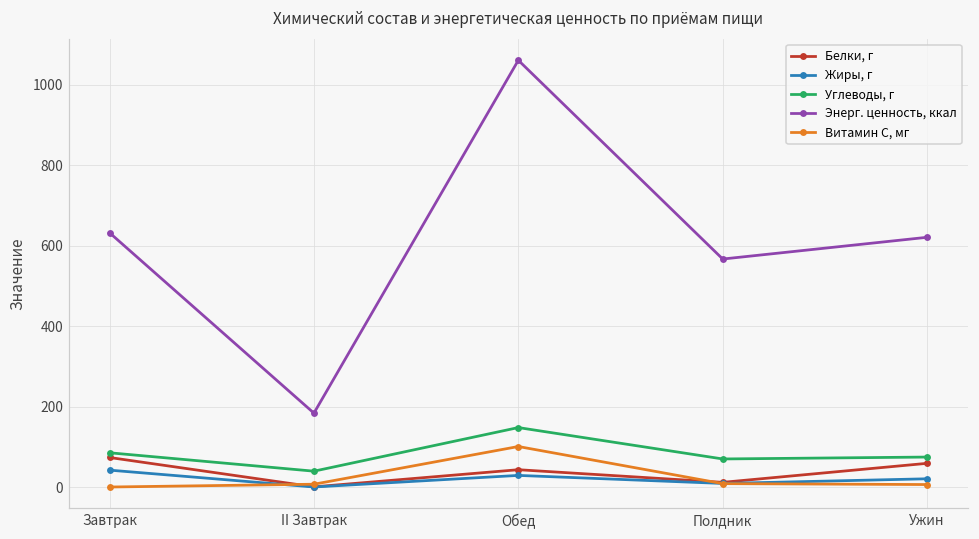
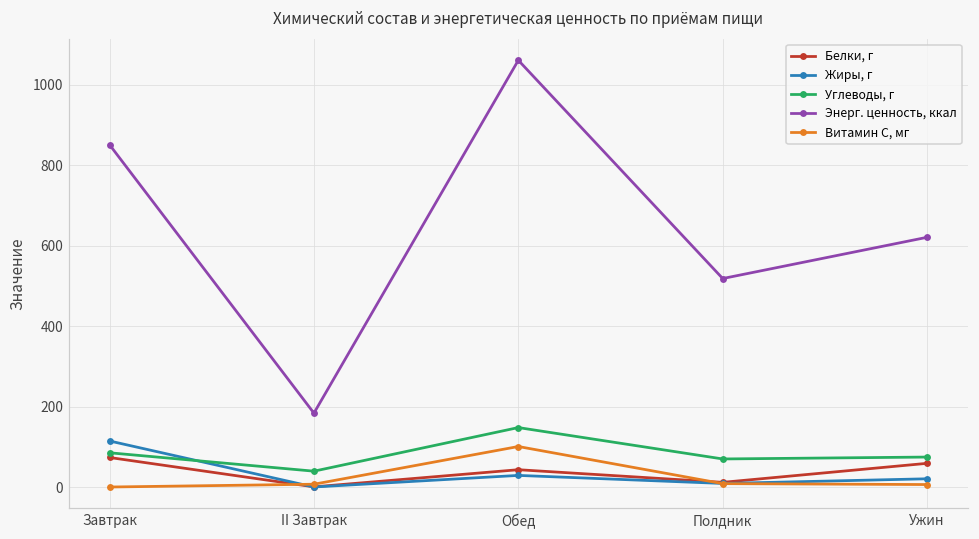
Жиры, г, Завтрак: 40 -> 120
Энерг. ценность, ккал, Завтрак: 630 -> 850
Энерг. ценность, ккал, Полдник: 570 -> 520
